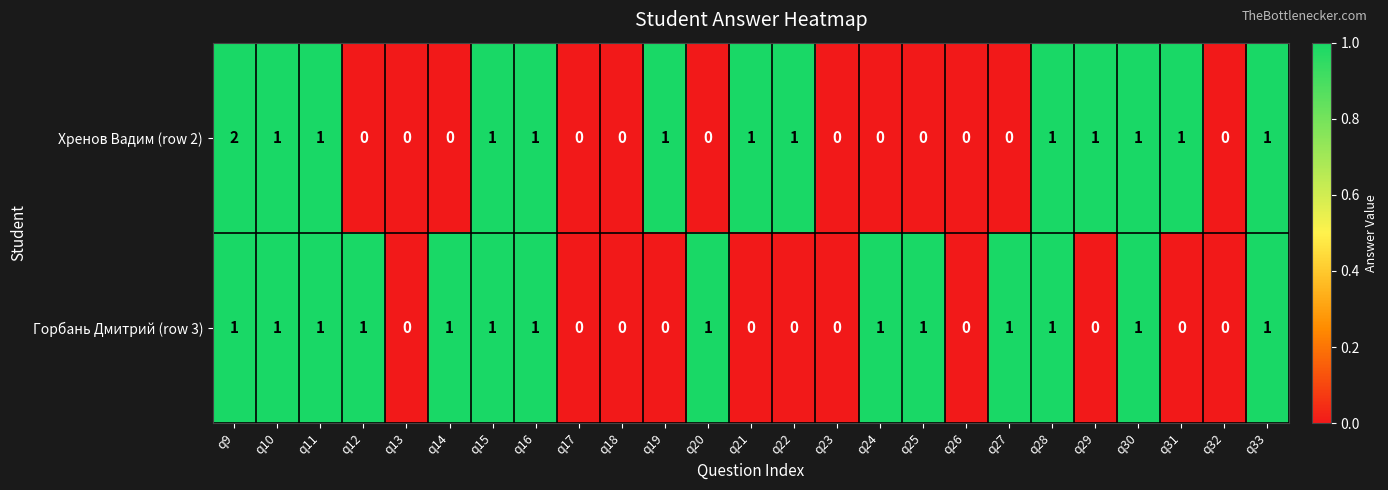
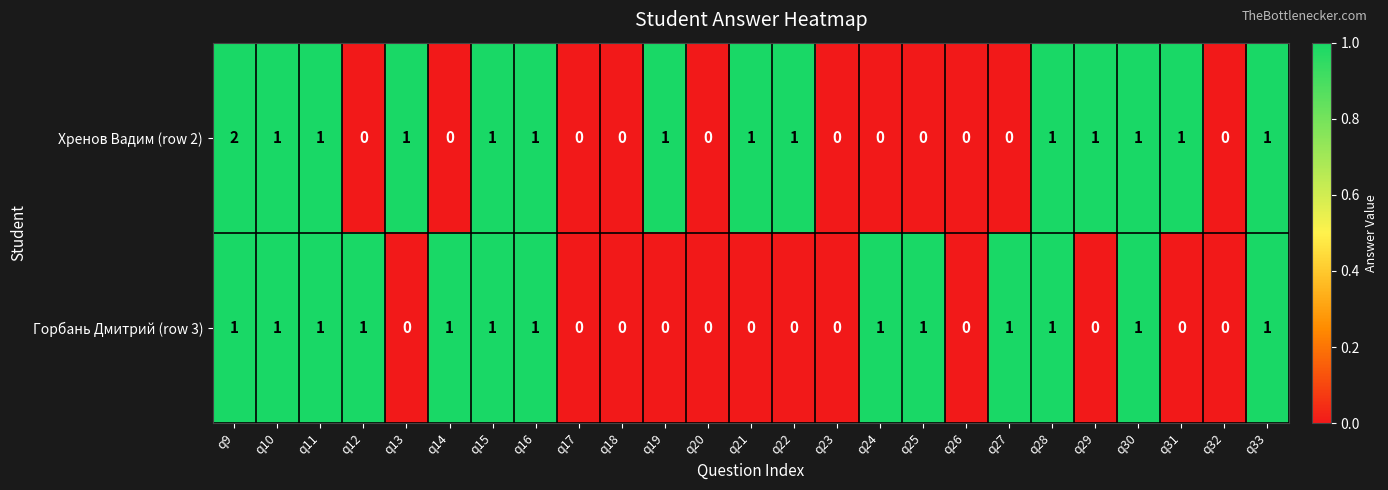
Хренов Вадим (row 2), q13: 0 -> 1
Горбань Дмитрий (row 3), q20: 1 -> 0
